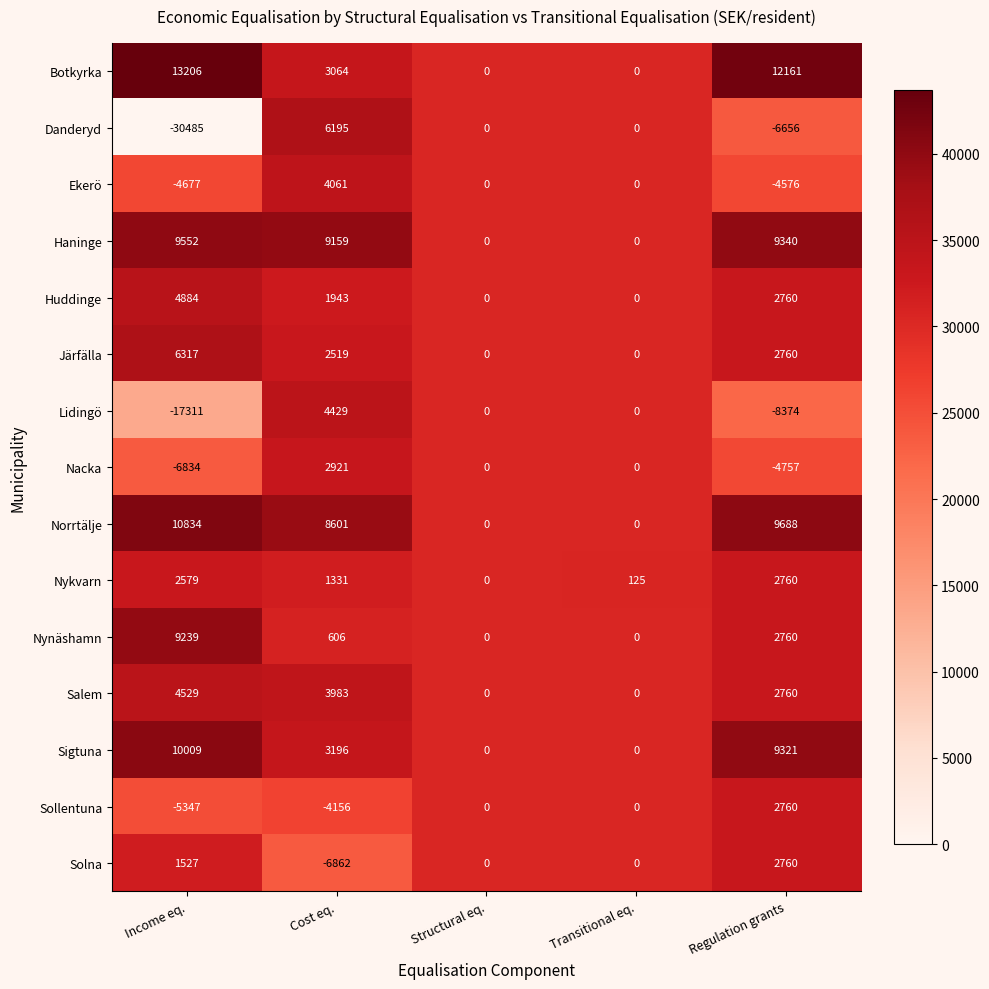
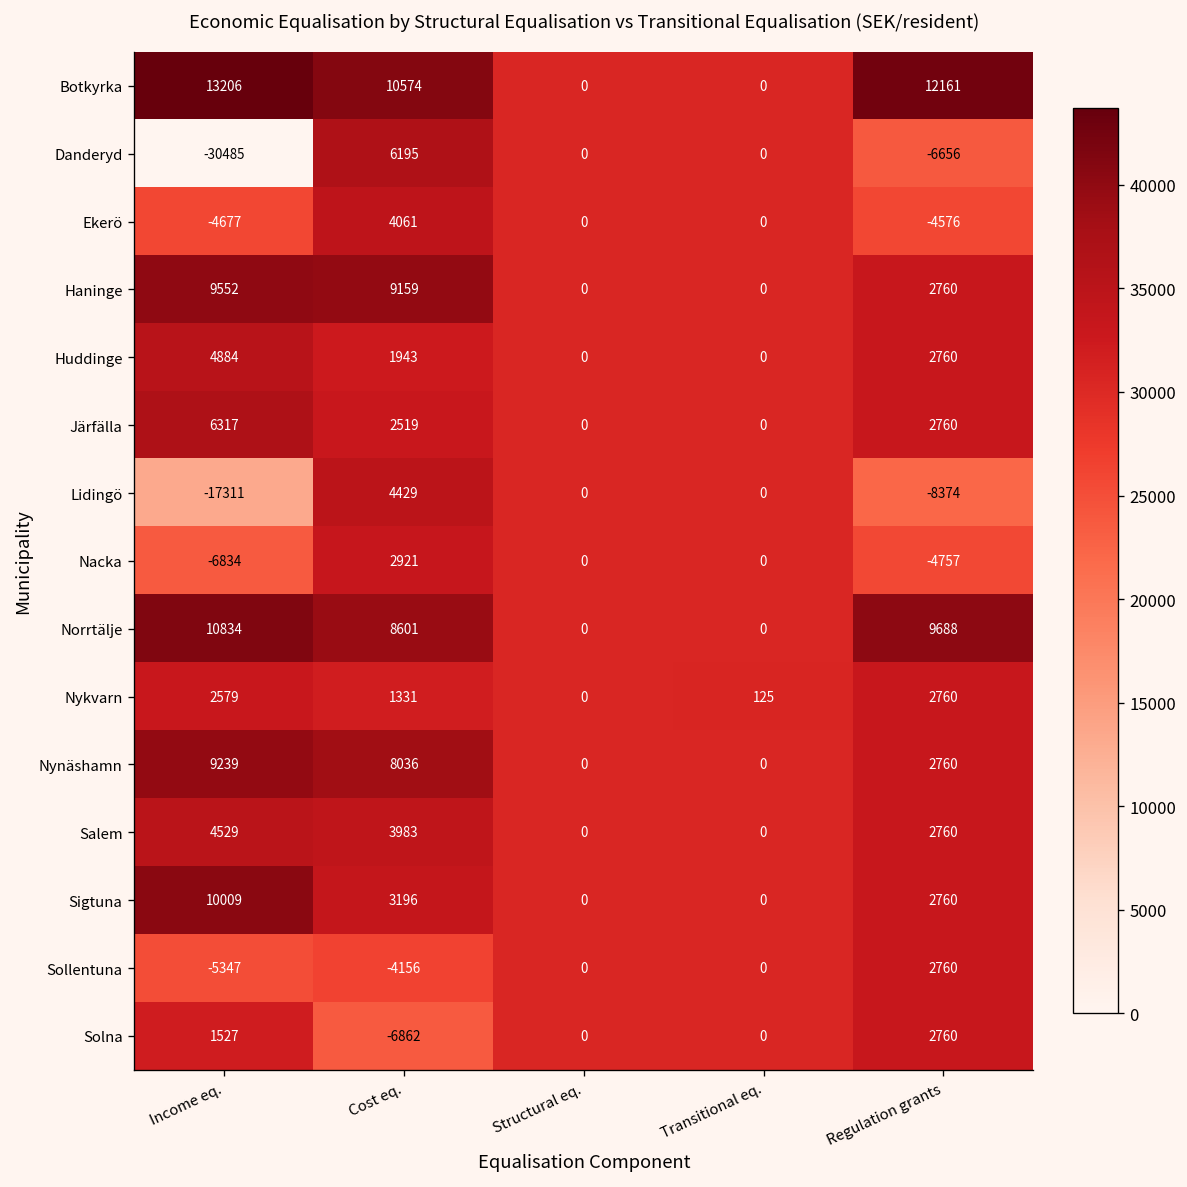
Botkyrka, Cost eq.: 3064 -> 10574
Haninge, Regulation grants: 9340 -> 2760
Nynäshamn, Cost eq.: 606 -> 8036
Sigtuna, Regulation grants: 9321 -> 2760
